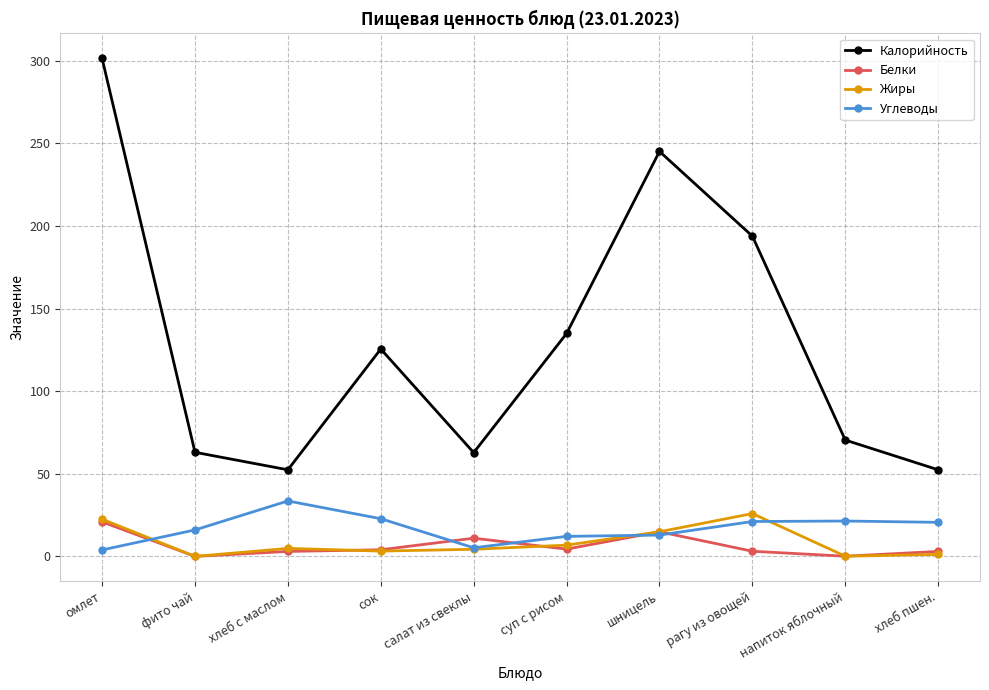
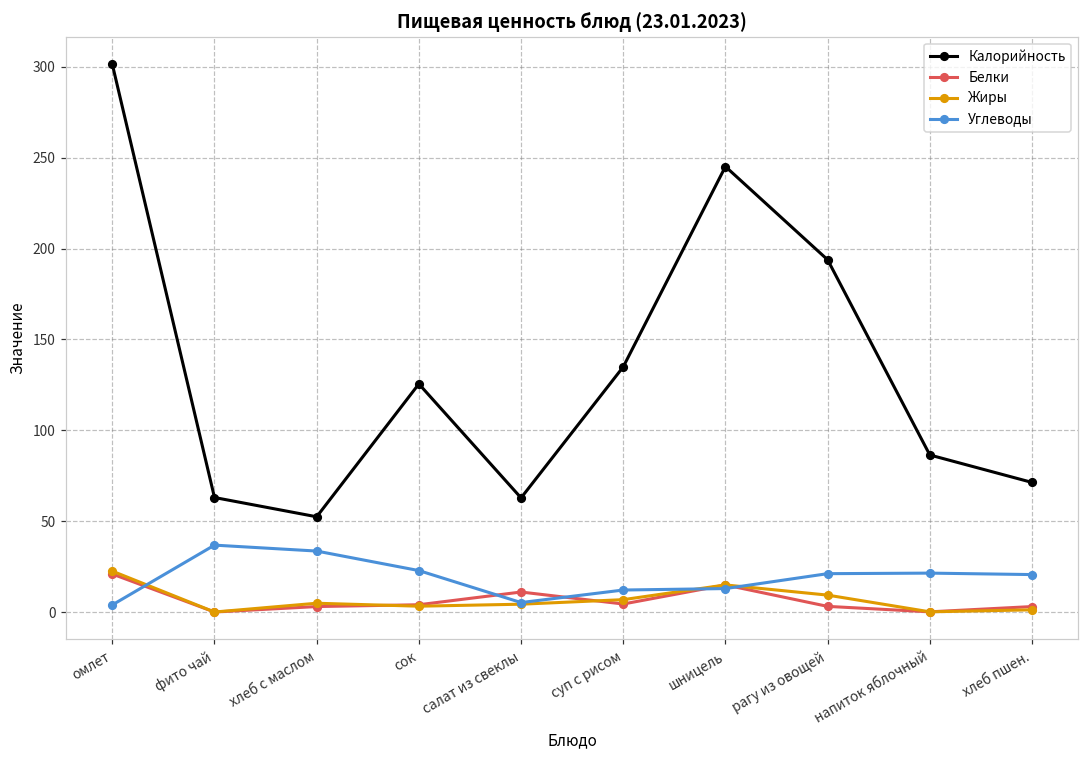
Углеводы, фито чай: 16 -> 37
Жиры, рагу из овощей: 26 -> 9
Калорийность, напиток яблочный: 70 -> 86
Калорийность, хлеб пшен.: 52 -> 71
